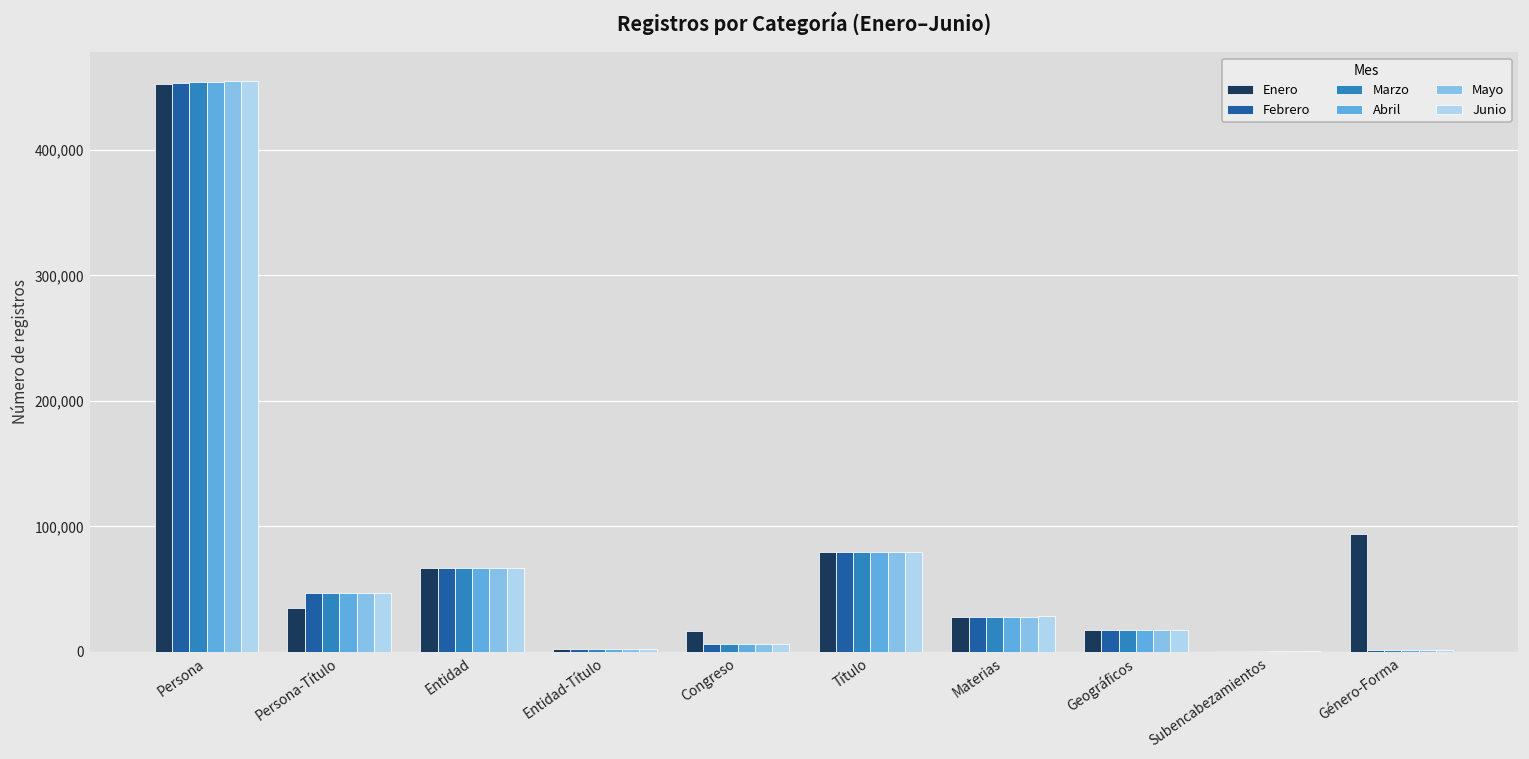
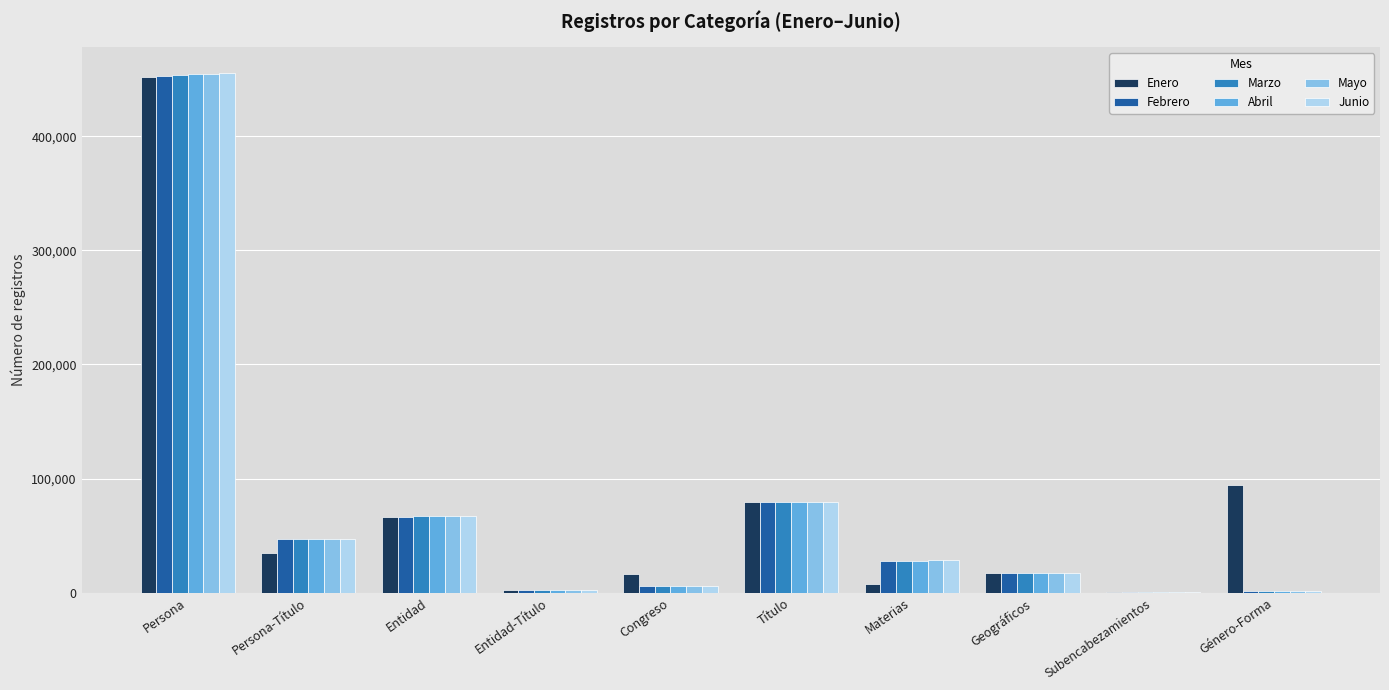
Enero, Materias: 28,000 -> 8,000
